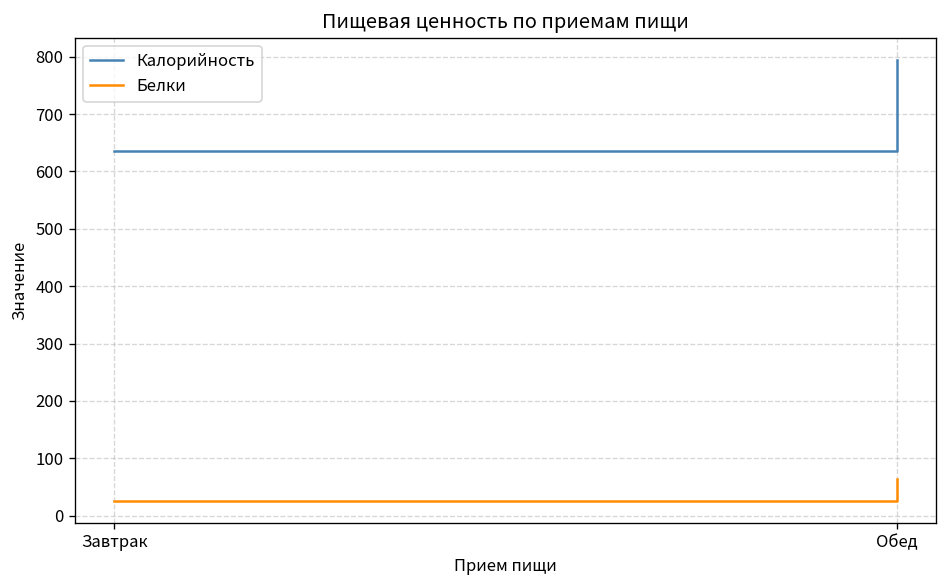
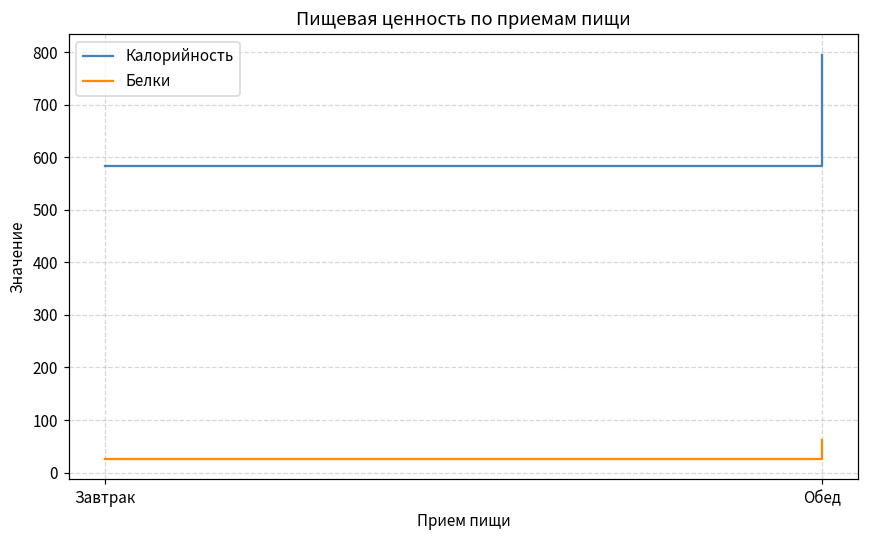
Калорийность, Завтрак: 640 -> 580
